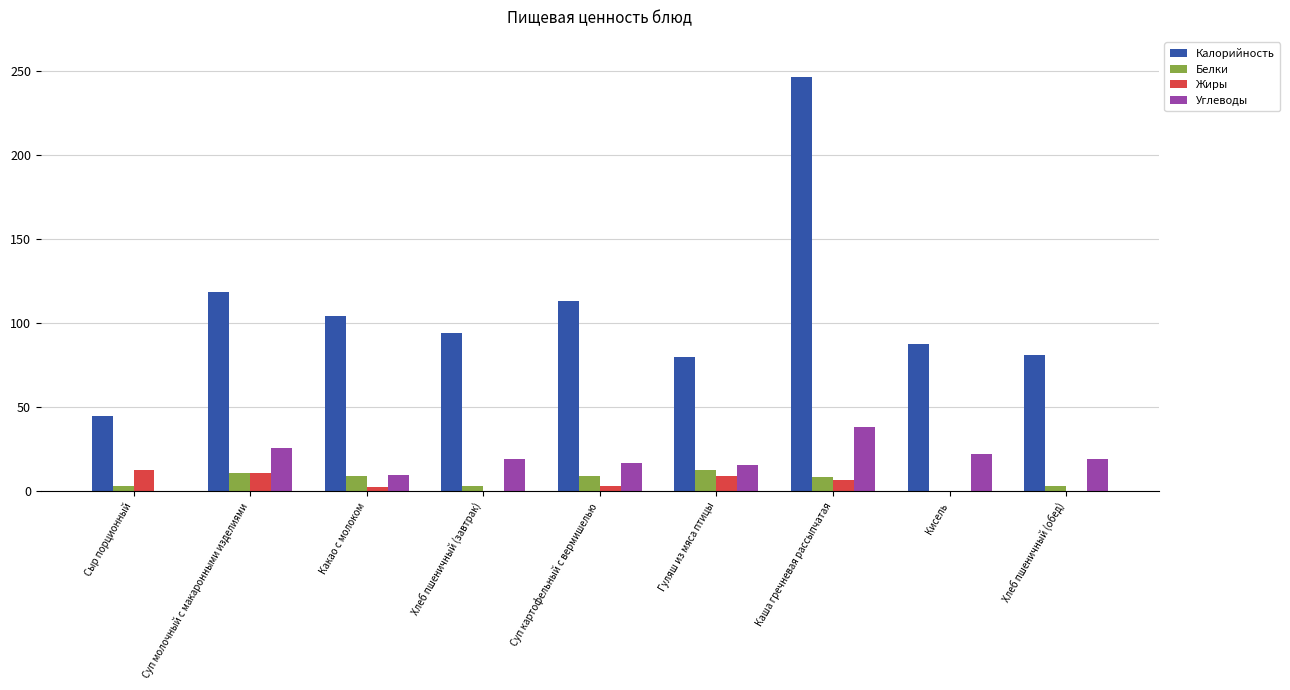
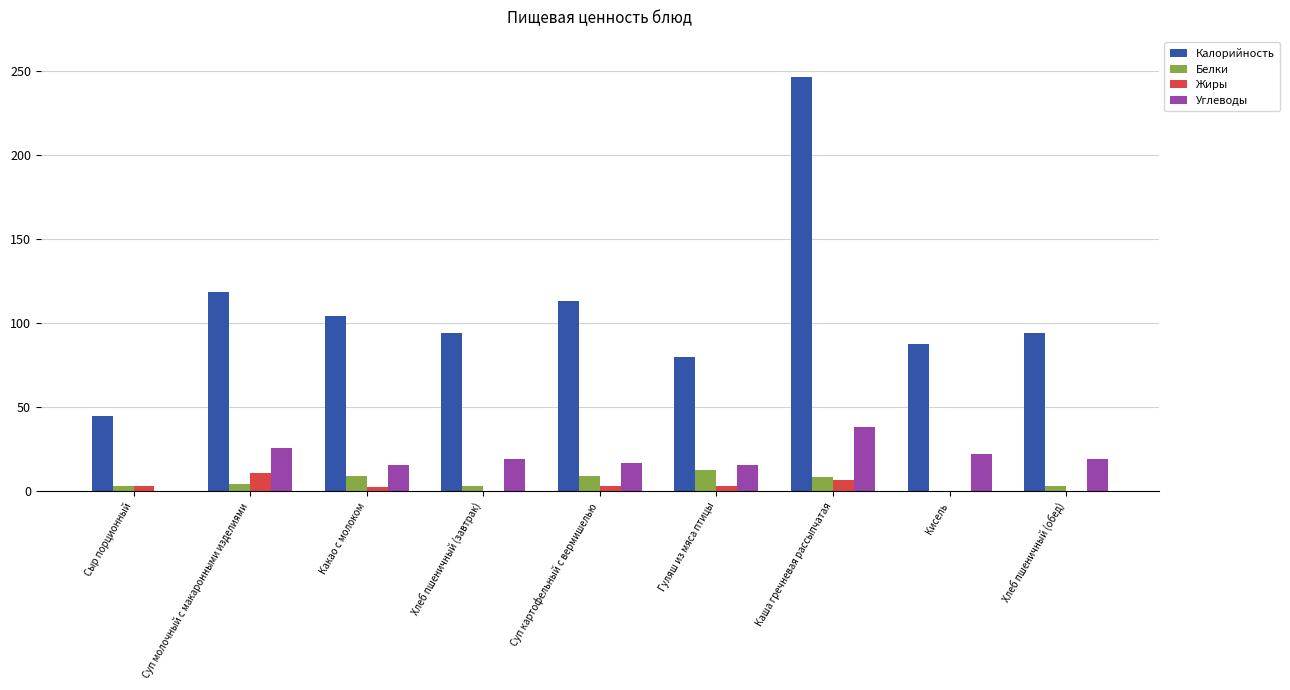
Жиры, Сыр порционный: 12 -> 3
Белки, Суп молочный с макаронными изделиями: 11 -> 5
Углеводы, Какао с молоком: 10 -> 16
Жиры, Гуляш из мяса птицы: 9 -> 3
Калорийность, Хлеб пшеничный (обед): 81 -> 94
